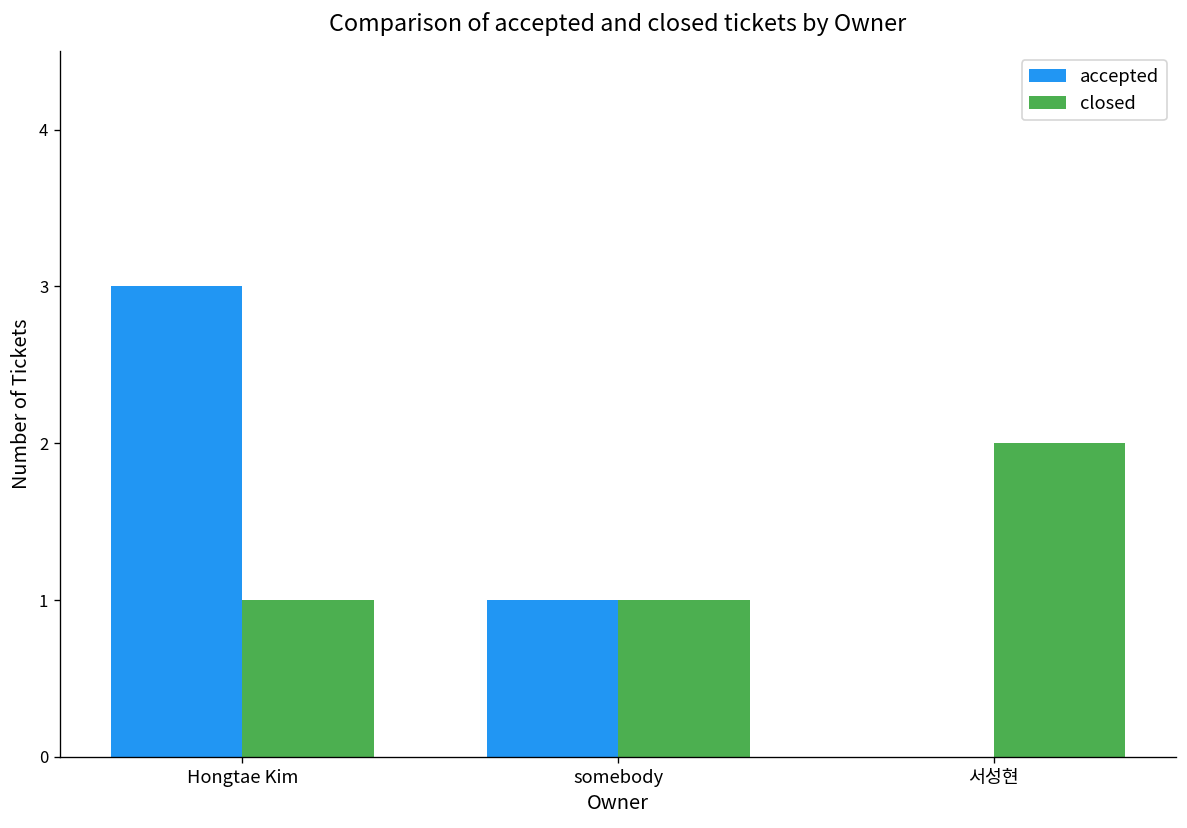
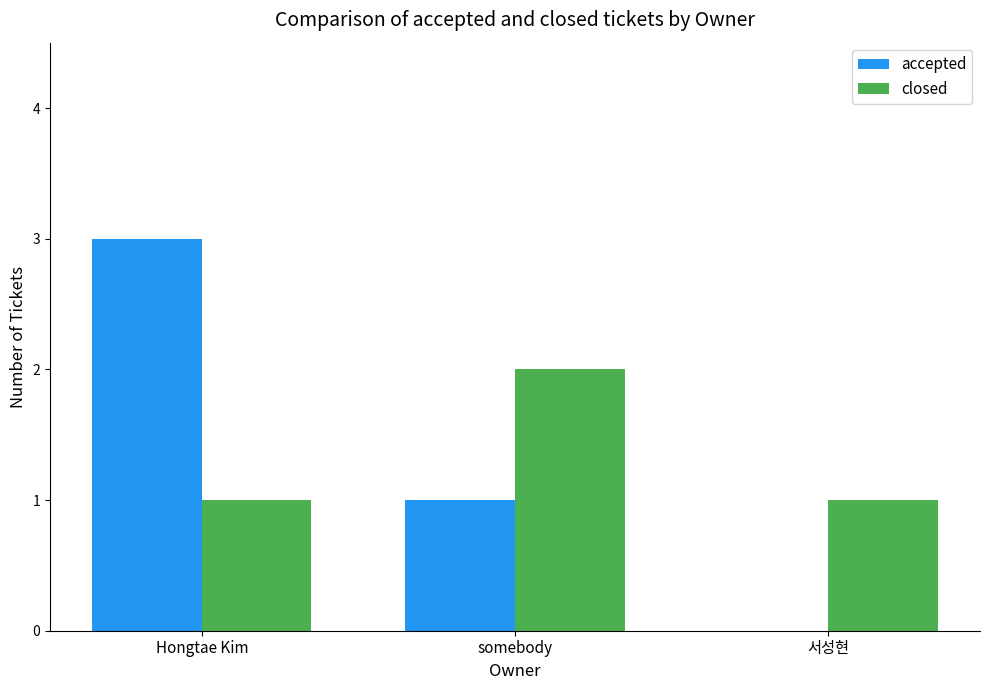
closed, somebody: 1 -> 2
closed, 서성현: 2 -> 1
